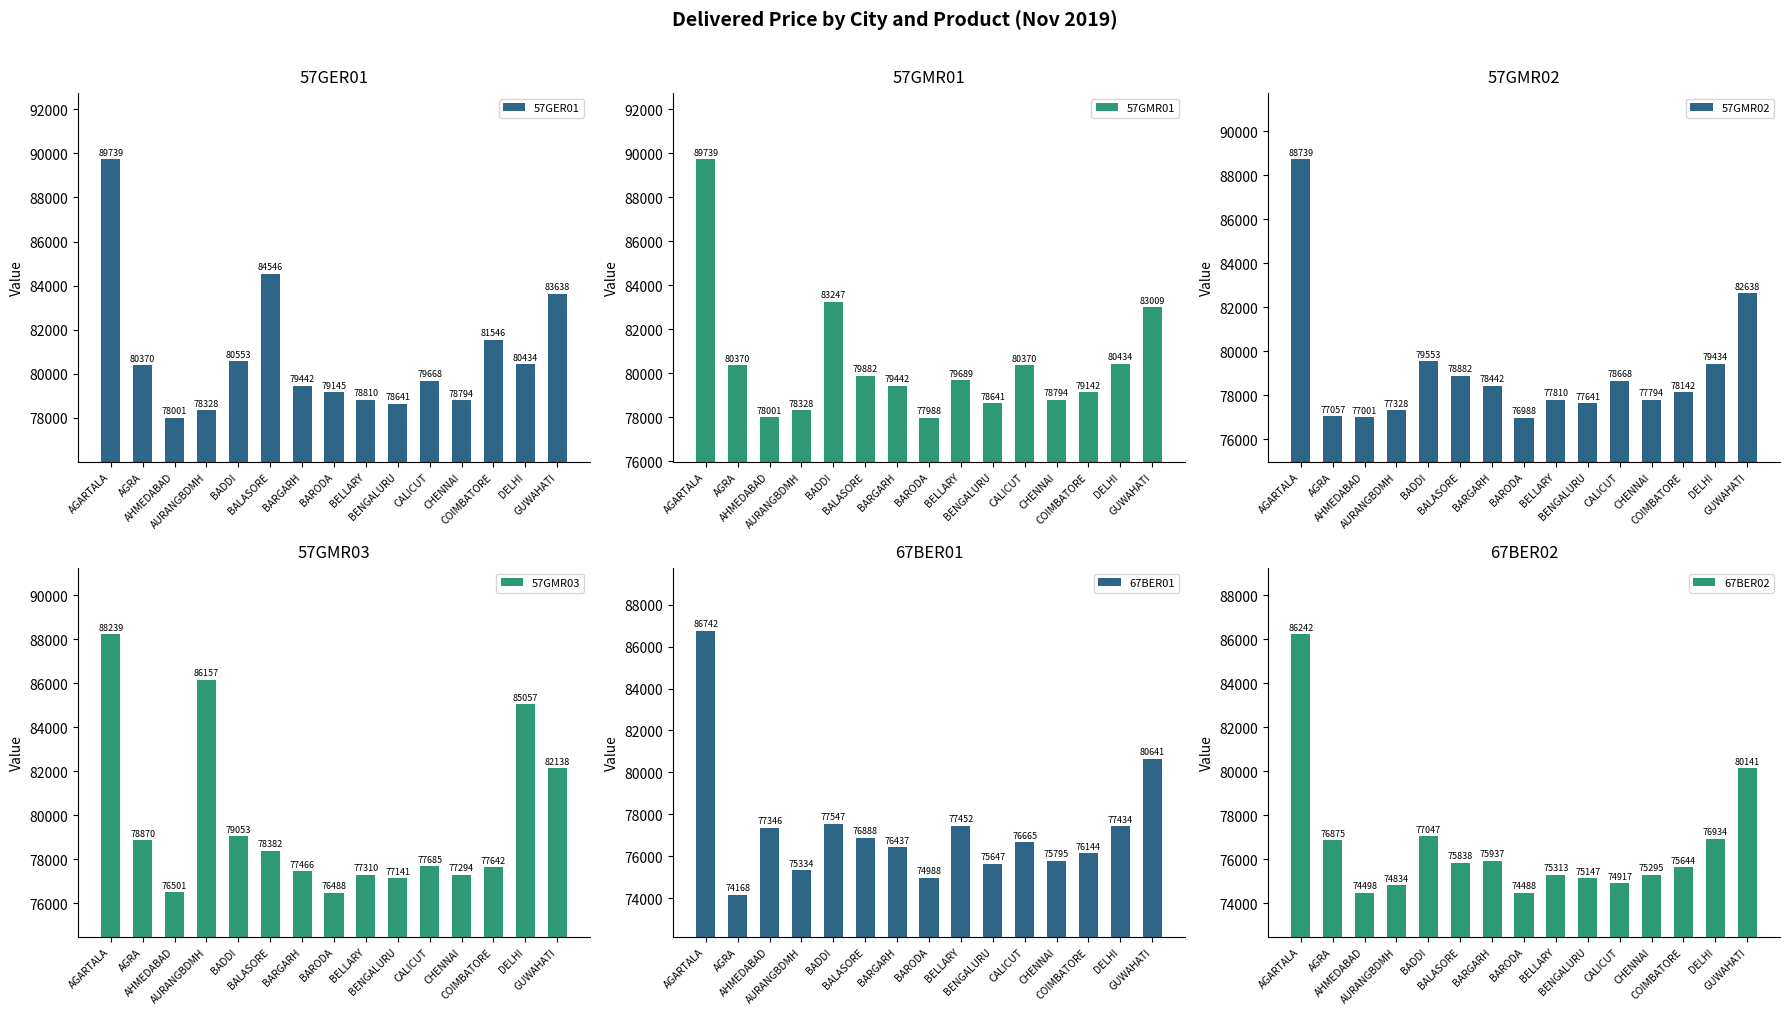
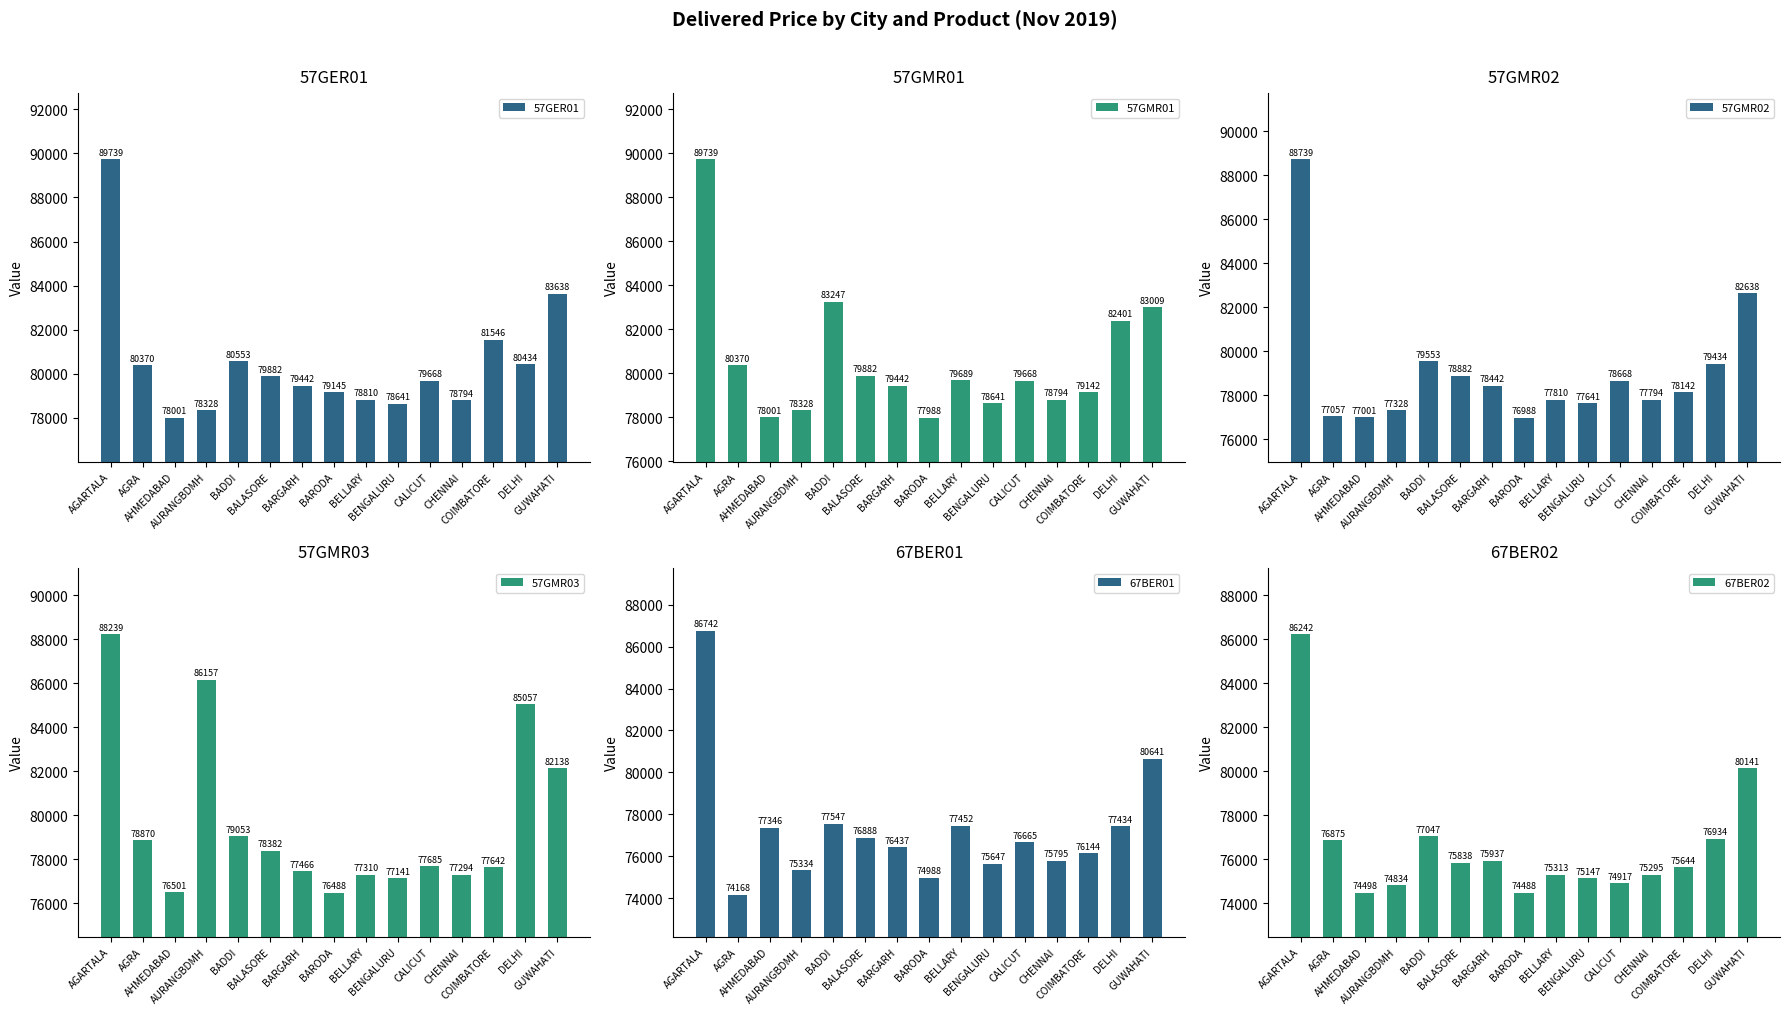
57GER01, BALASORE: 84546 -> 79882
57GMR01, CALICUT: 80370 -> 79668
57GMR01, DELHI: 80434 -> 82401
